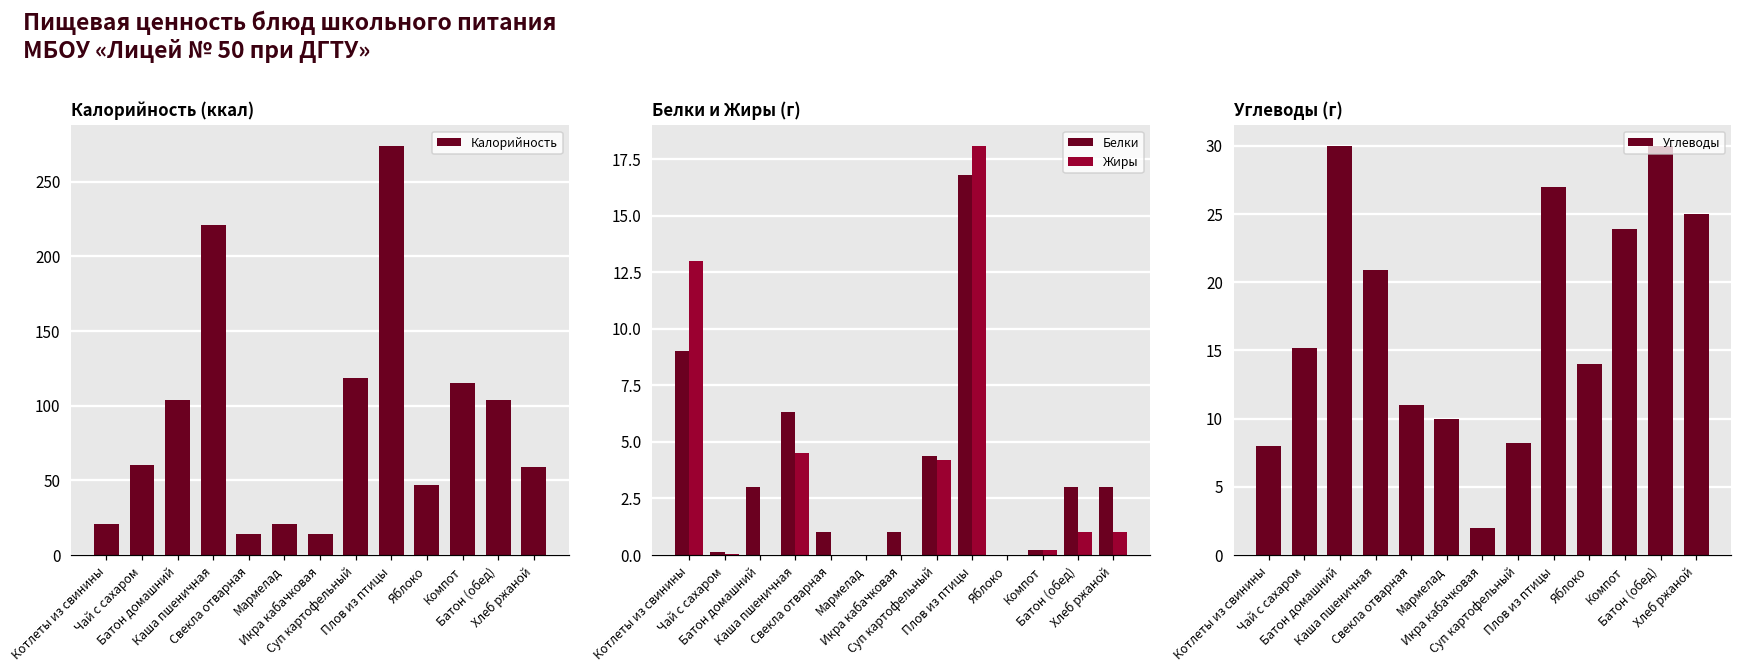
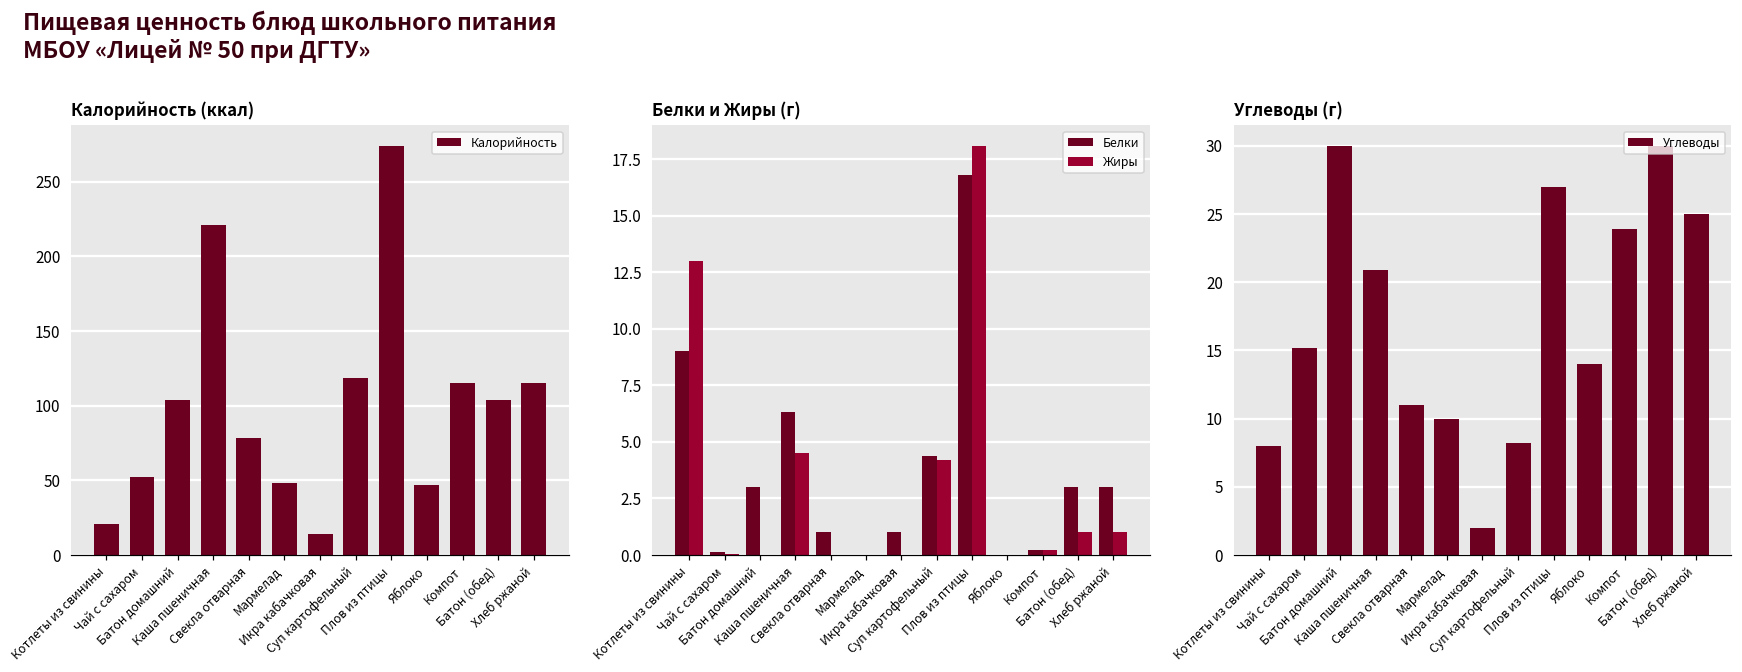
Калорийность (ккал), Чай с сахаром: 60 -> 52
Калорийность (ккал), Свекла отварная: 14 -> 78
Калорийность (ккал), Мармелад: 21 -> 48
Калорийность (ккал), Хлеб ржаной: 59 -> 115
